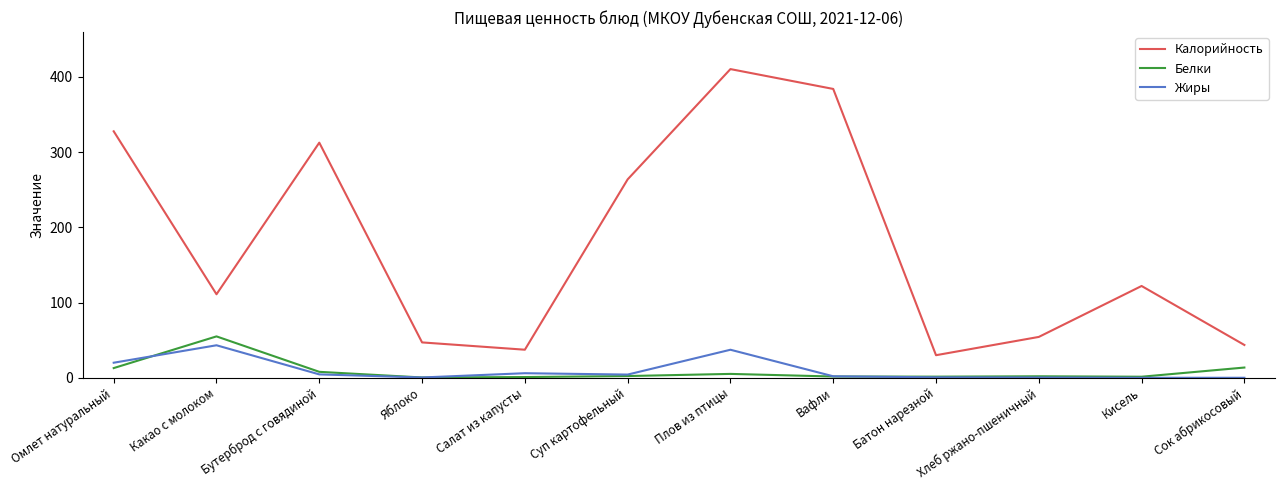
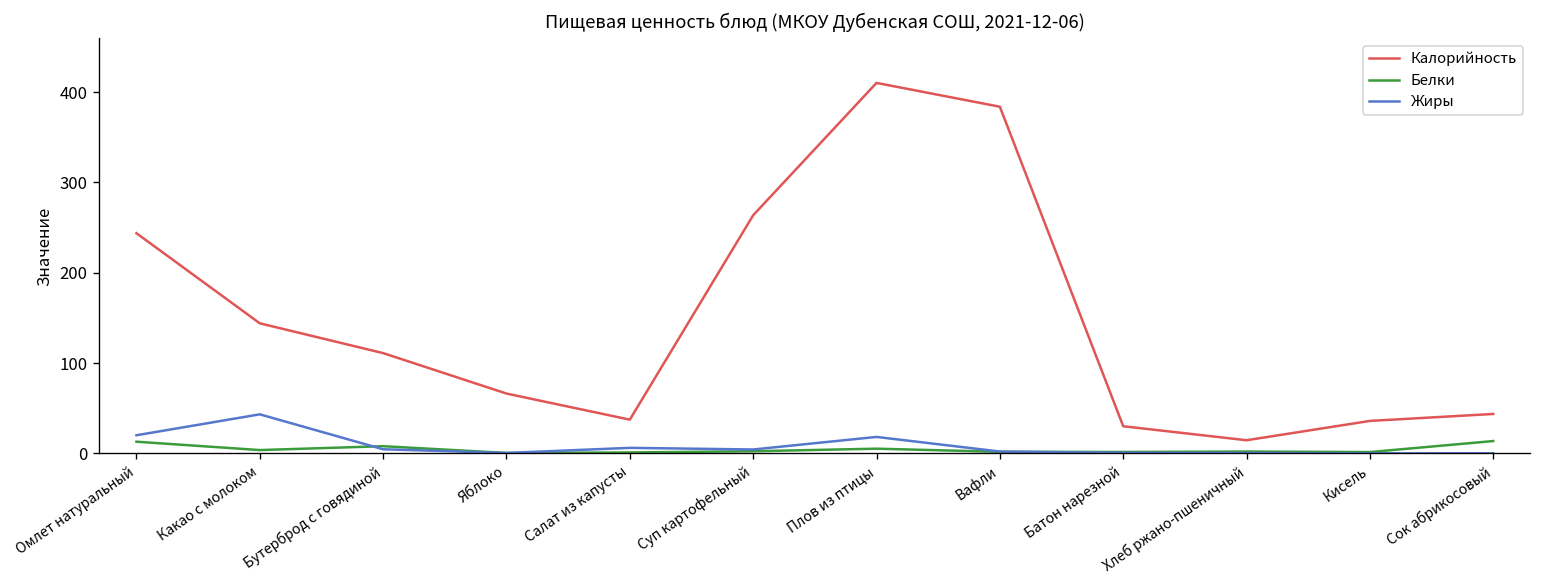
Калорийность, Омлет натуральный: 330 -> 240
Калорийность, Какао с молоком: 110 -> 140
Белки, Какао с молоком: 60 -> 0
Калорийность, Бутерброд с говядиной: 310 -> 110
Калорийность, Яблоко: 50 -> 70
Жиры, Плов из птицы: 40 -> 20
Калорийность, Хлеб ржано-пшеничный: 50 -> 10
Калорийность, Кисель: 120 -> 40
